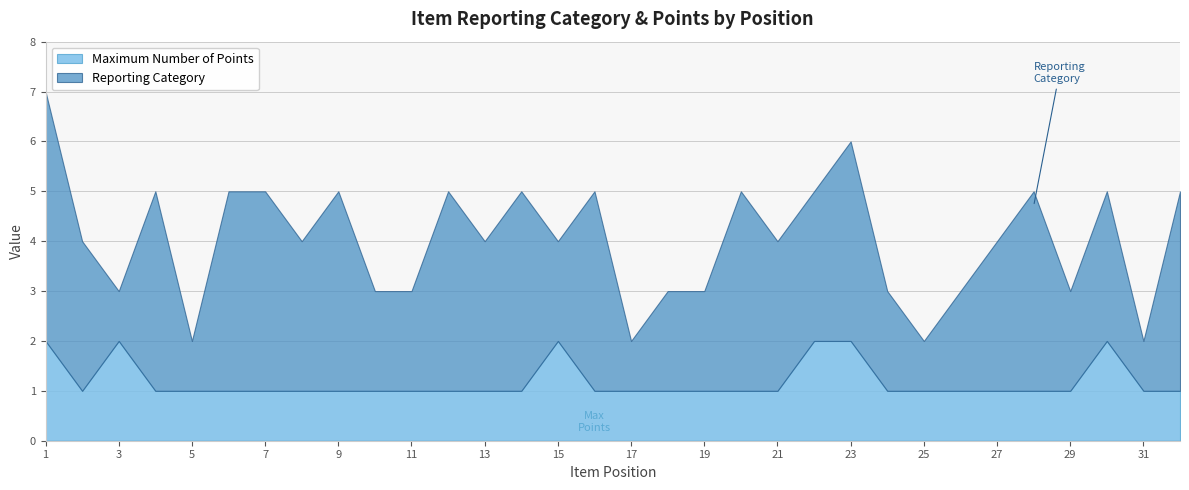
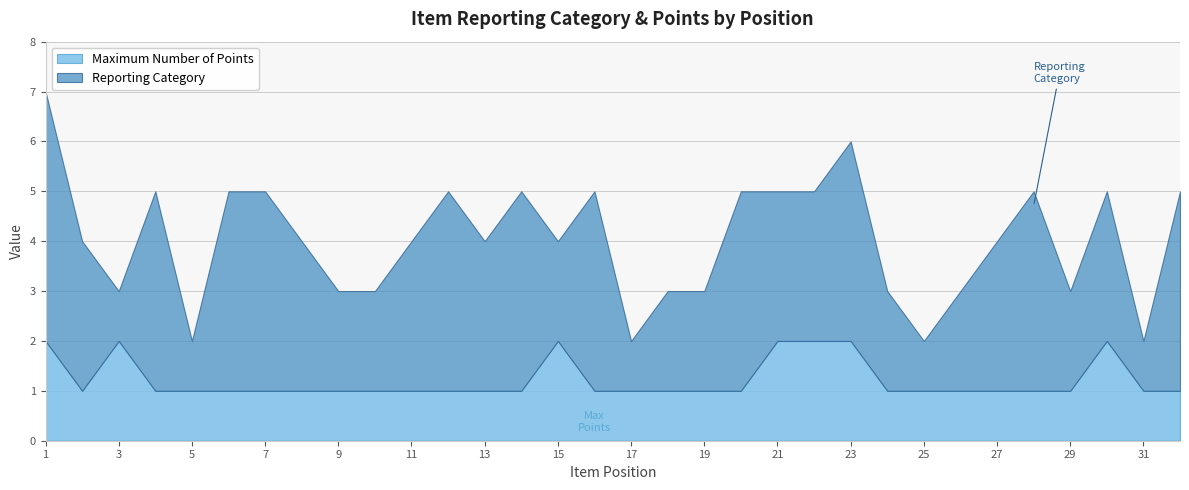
Reporting Category, 9: 4 -> 2
Reporting Category, 11: 2 -> 3
Maximum Number of Points, 21: 1 -> 2
